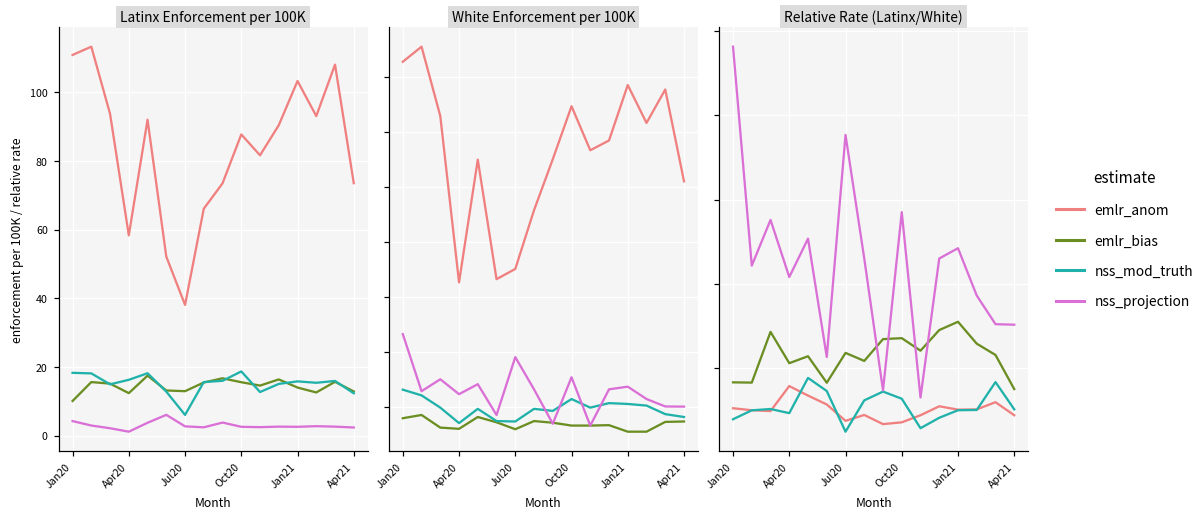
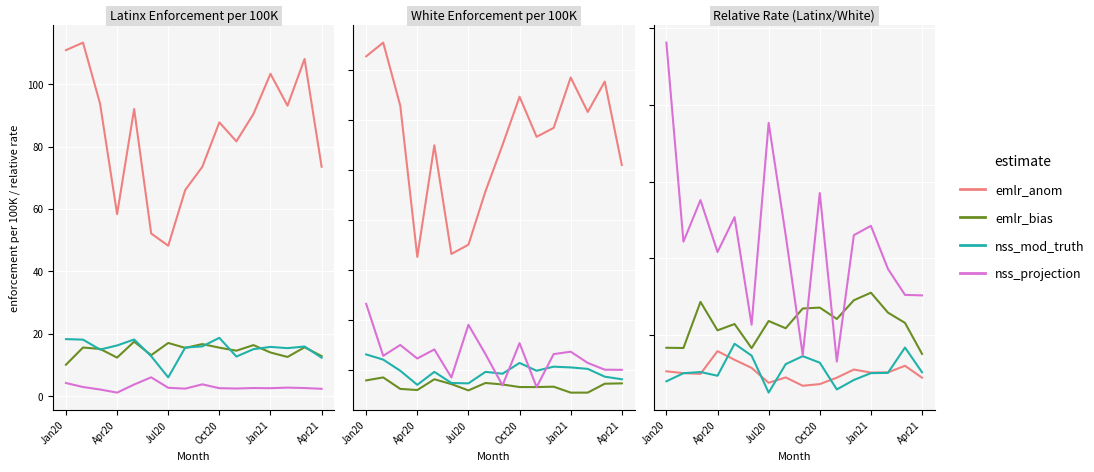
Latinx Enforcement per 100K, emlr_anom, Jul20: 38 -> 48
Latinx Enforcement per 100K, emlr_bias, Jul20: 13 -> 17
